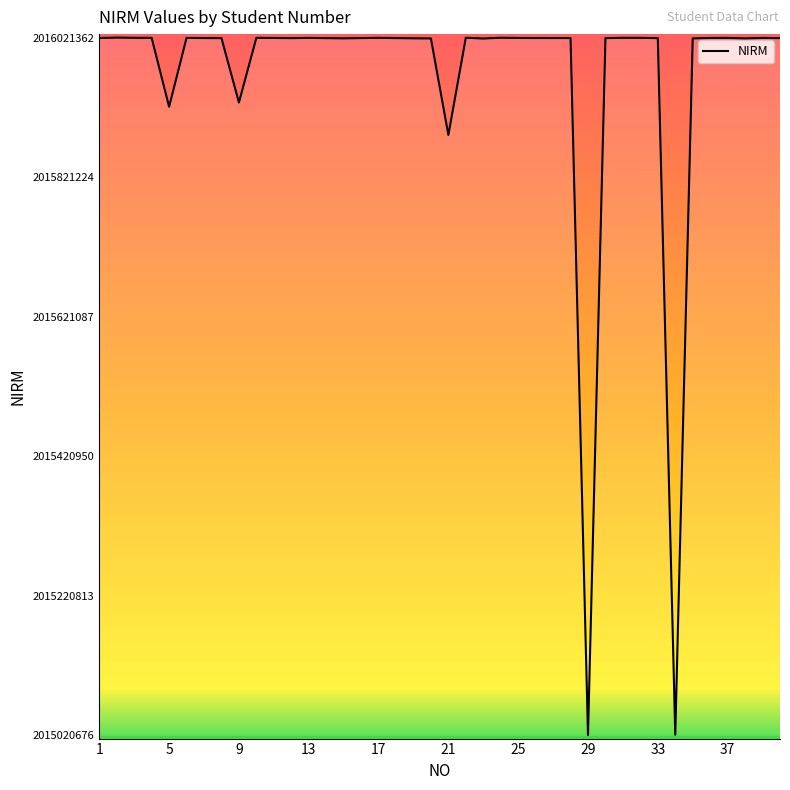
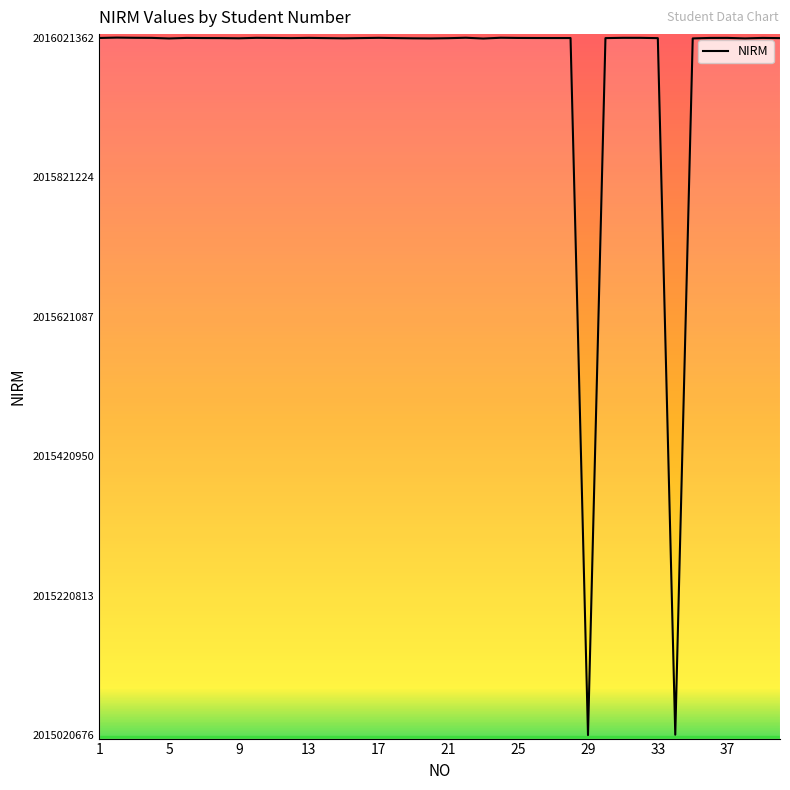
5: 2015920000 -> 2016020000
9: 2015930000 -> 2016020000
21: 2015880000 -> 2016020000
